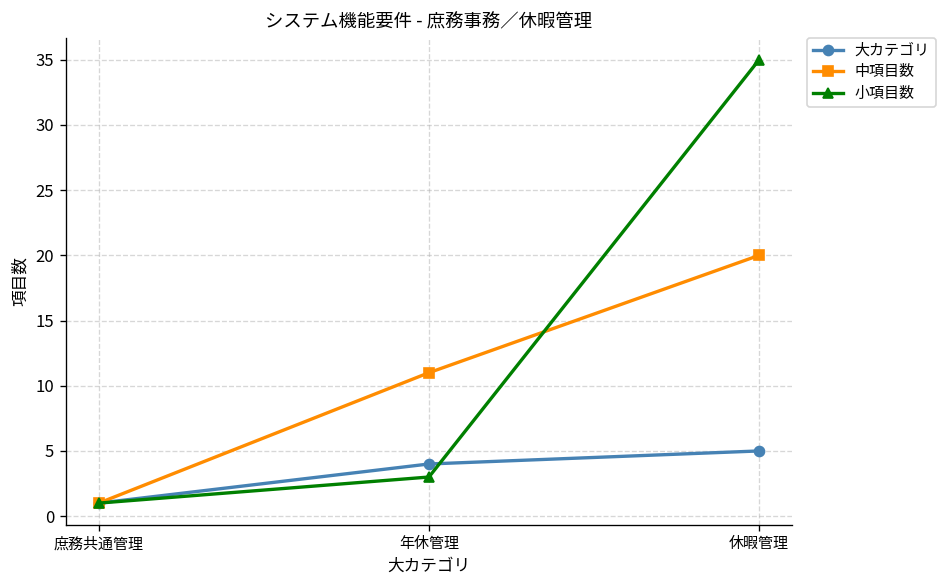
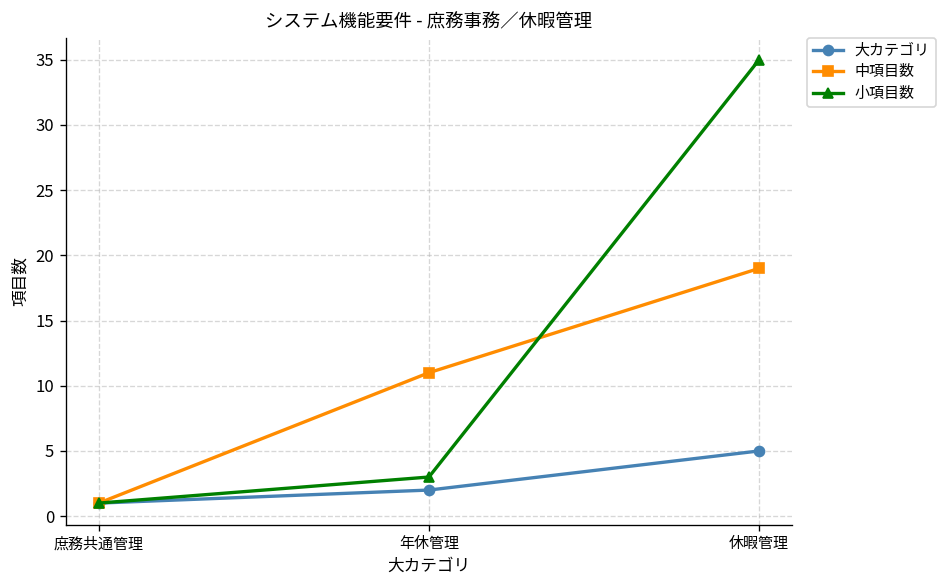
大カテゴリ, 年休管理: 4 -> 2
中項目数, 休暇管理: 20 -> 19
